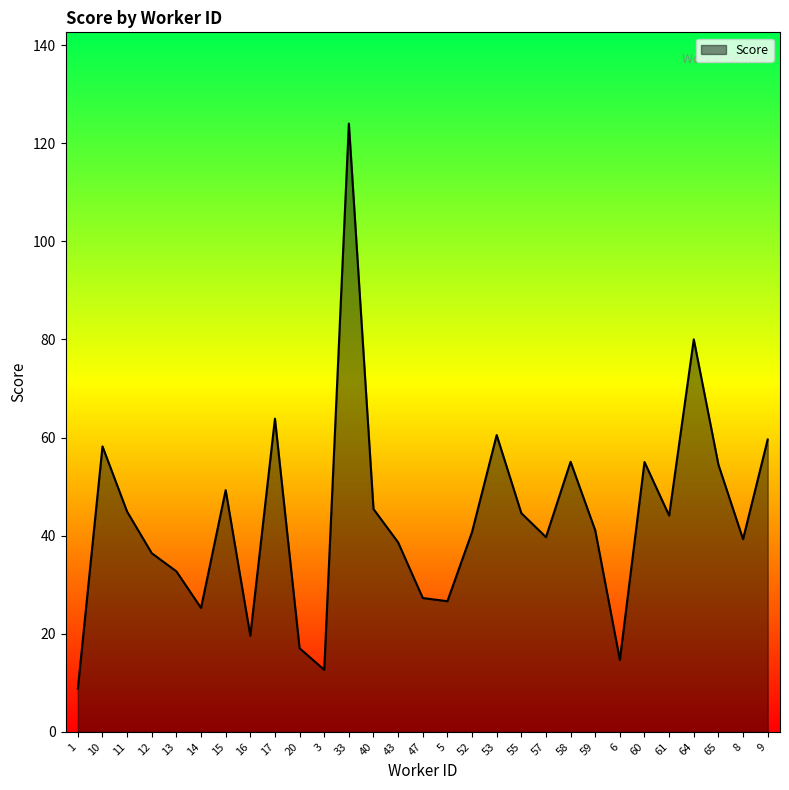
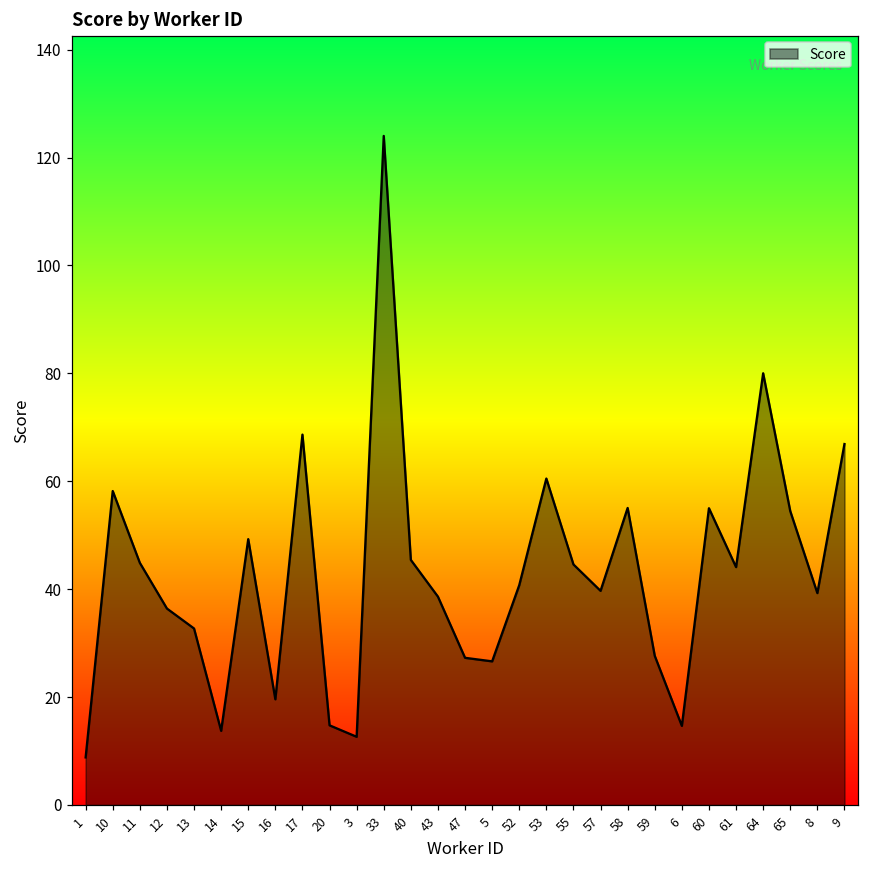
14: 25 -> 14
17: 64 -> 69
20: 17 -> 15
59: 41 -> 28
9: 60 -> 67
